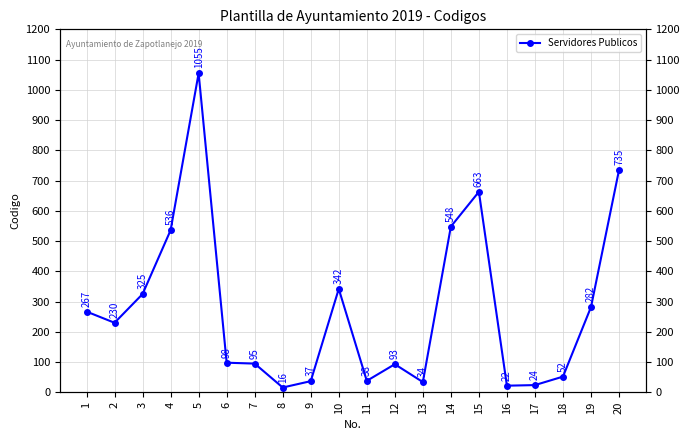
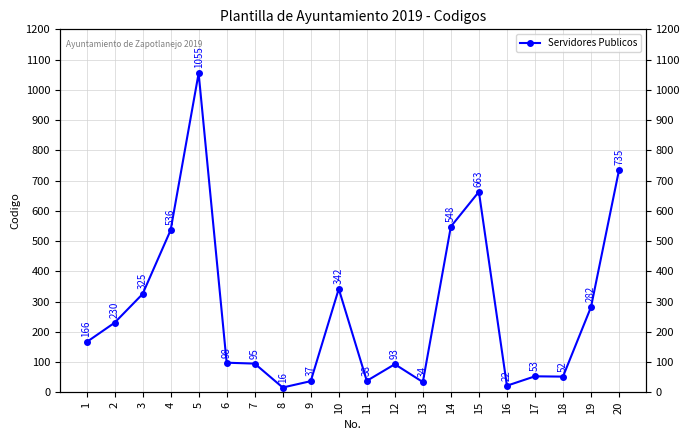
1: 267 -> 166
17: 24 -> 53
